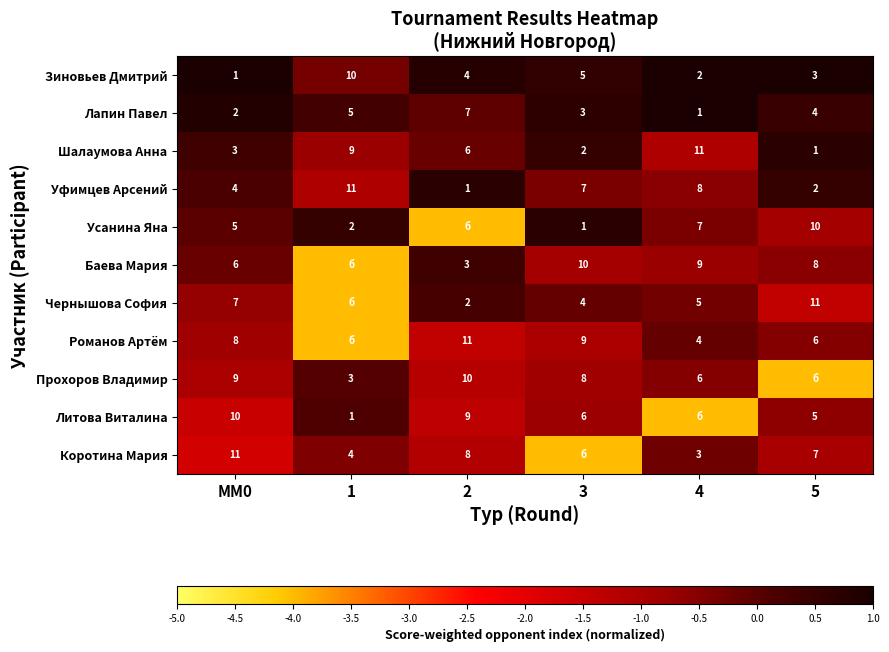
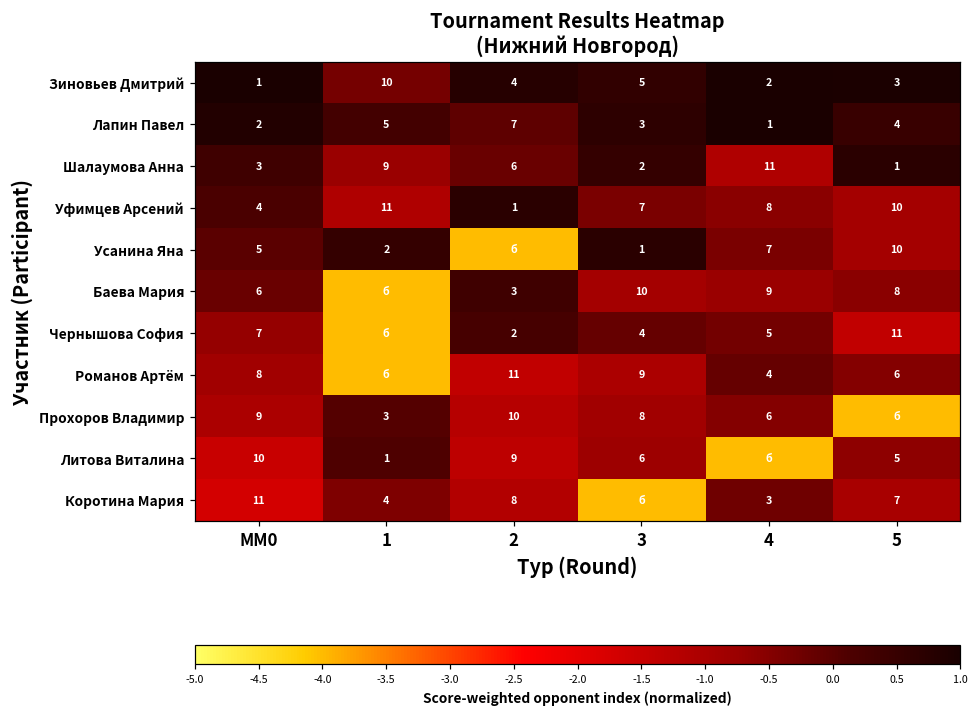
Уфимцев Арсений, 5: 2 -> 10
